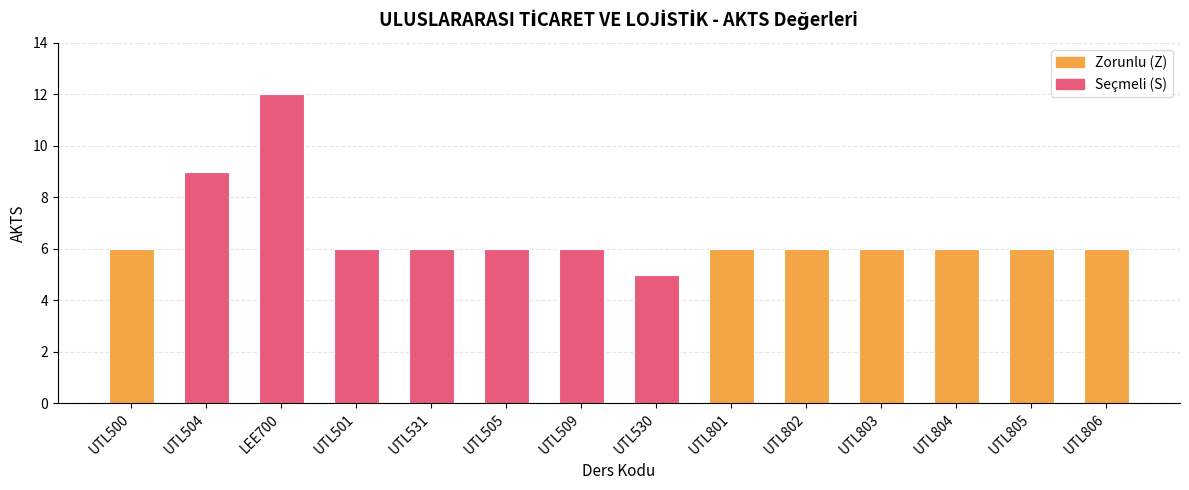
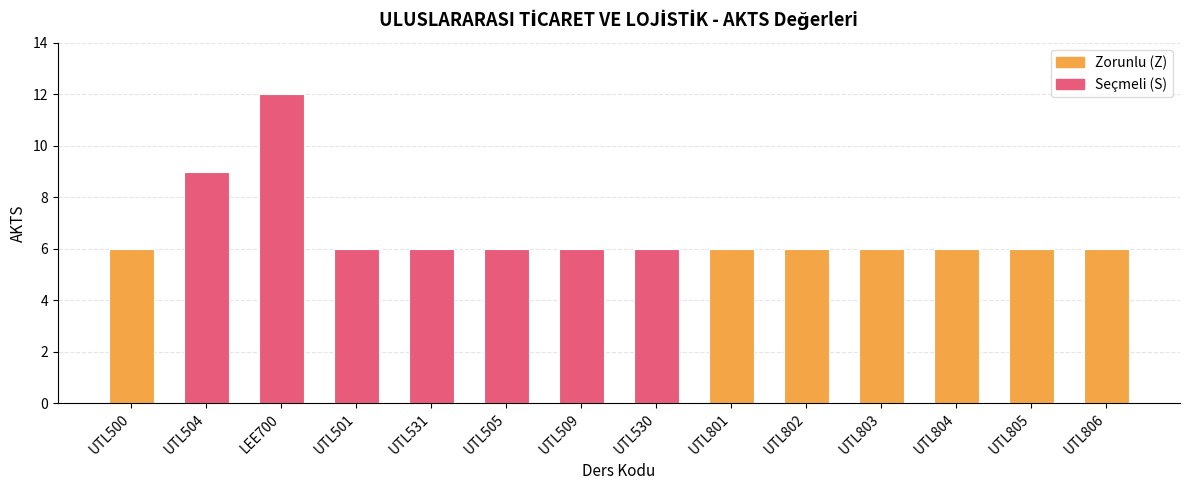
UTL530: 5 -> 6
